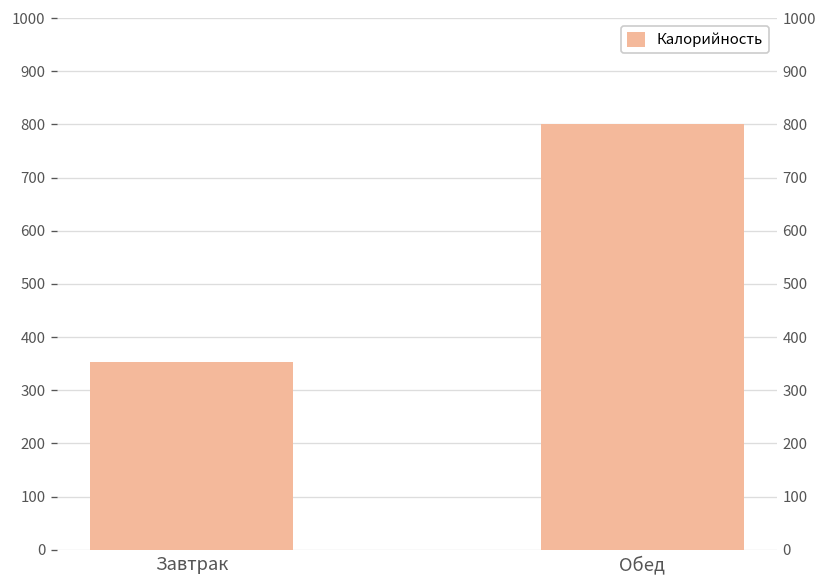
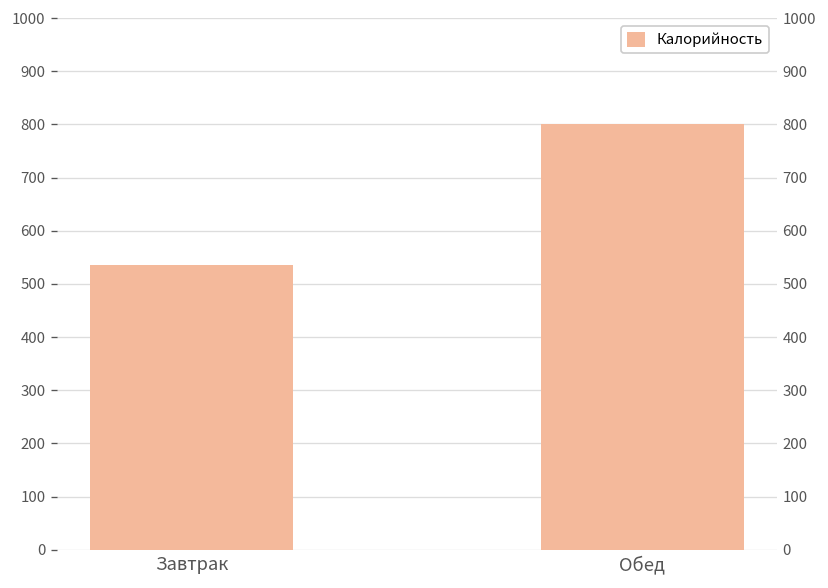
Завтрак: 350 -> 540
